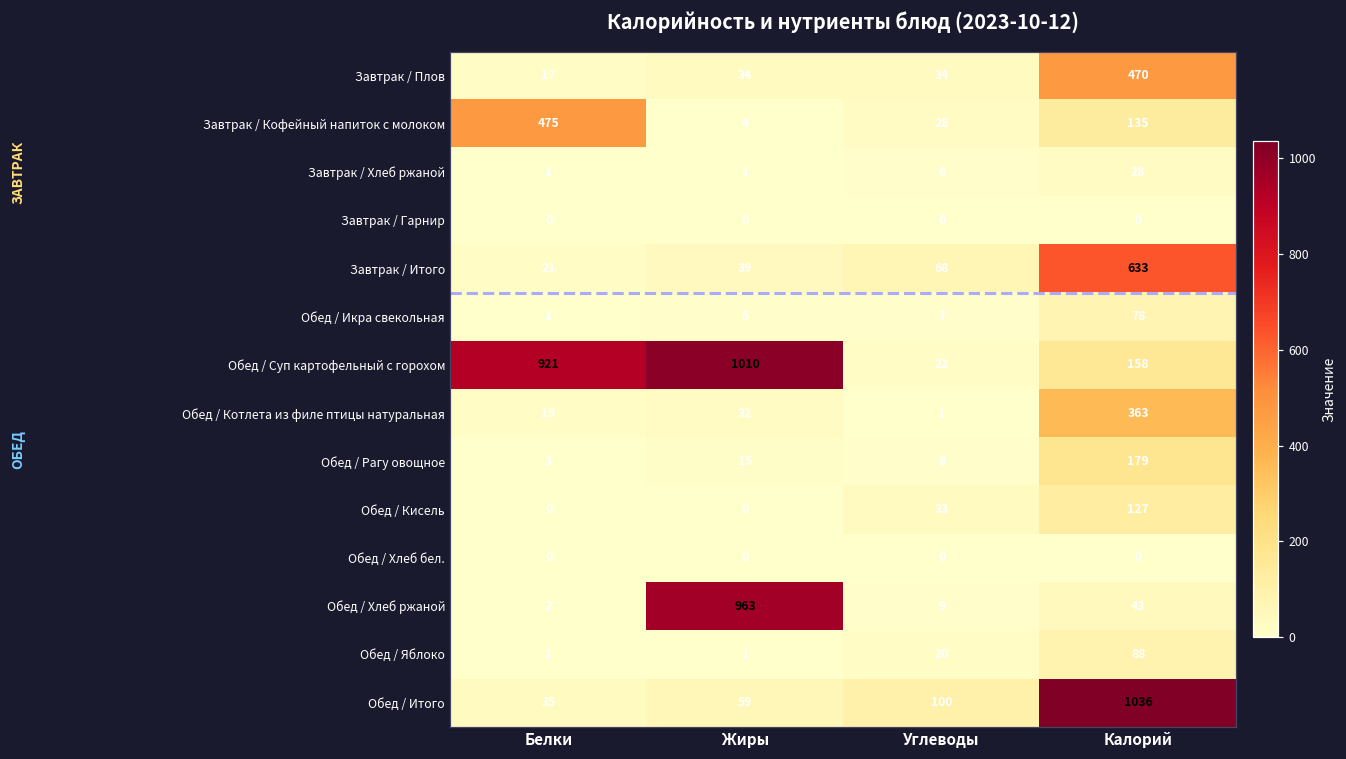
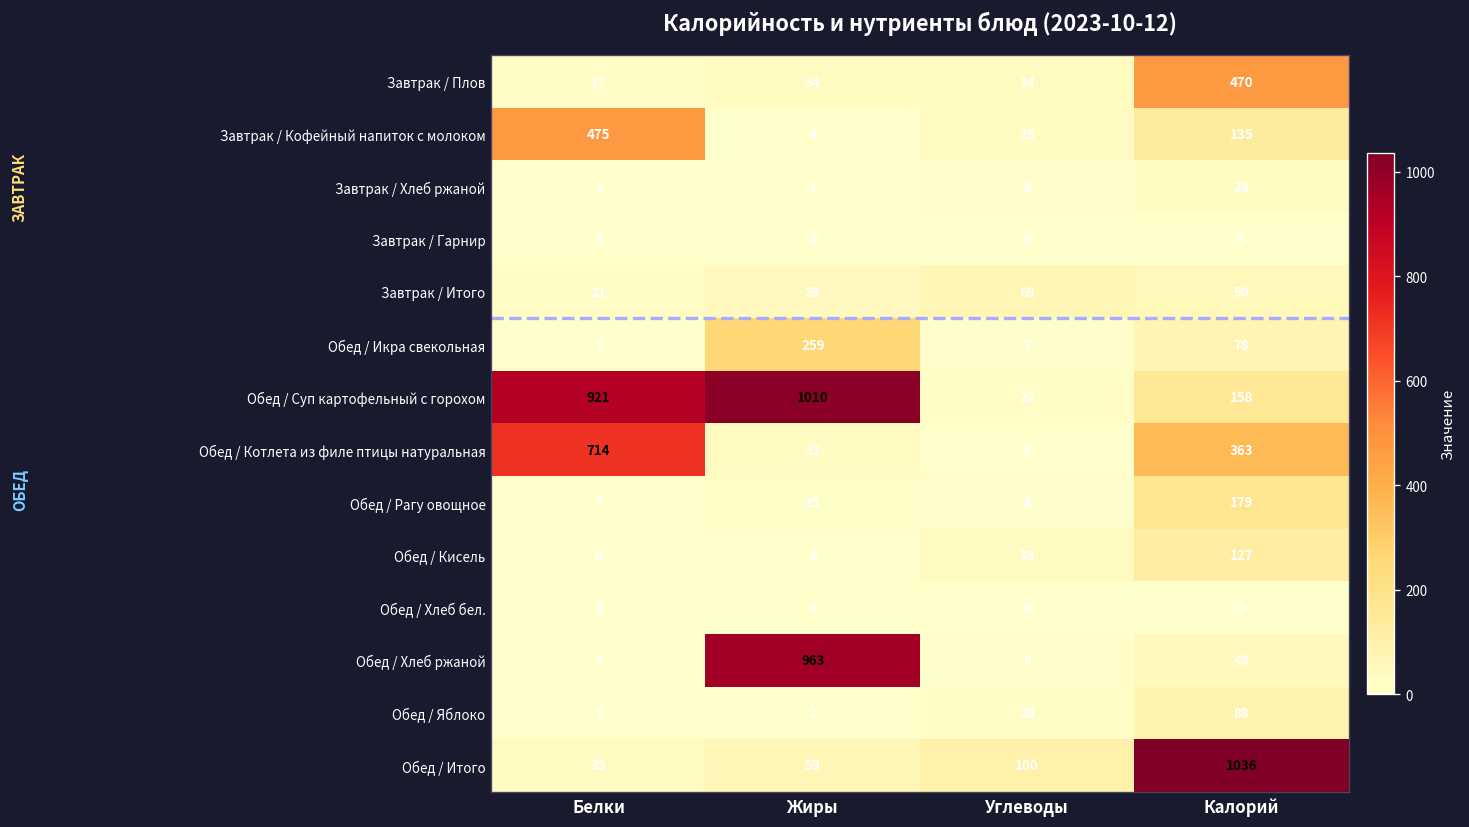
Завтрак / Итого, Калорий: 633 -> 50
Обед / Икра свекольная, Жиры: 5 -> 259
Обед / Котлета из филе птицы натуральная, Белки: 19 -> 714
